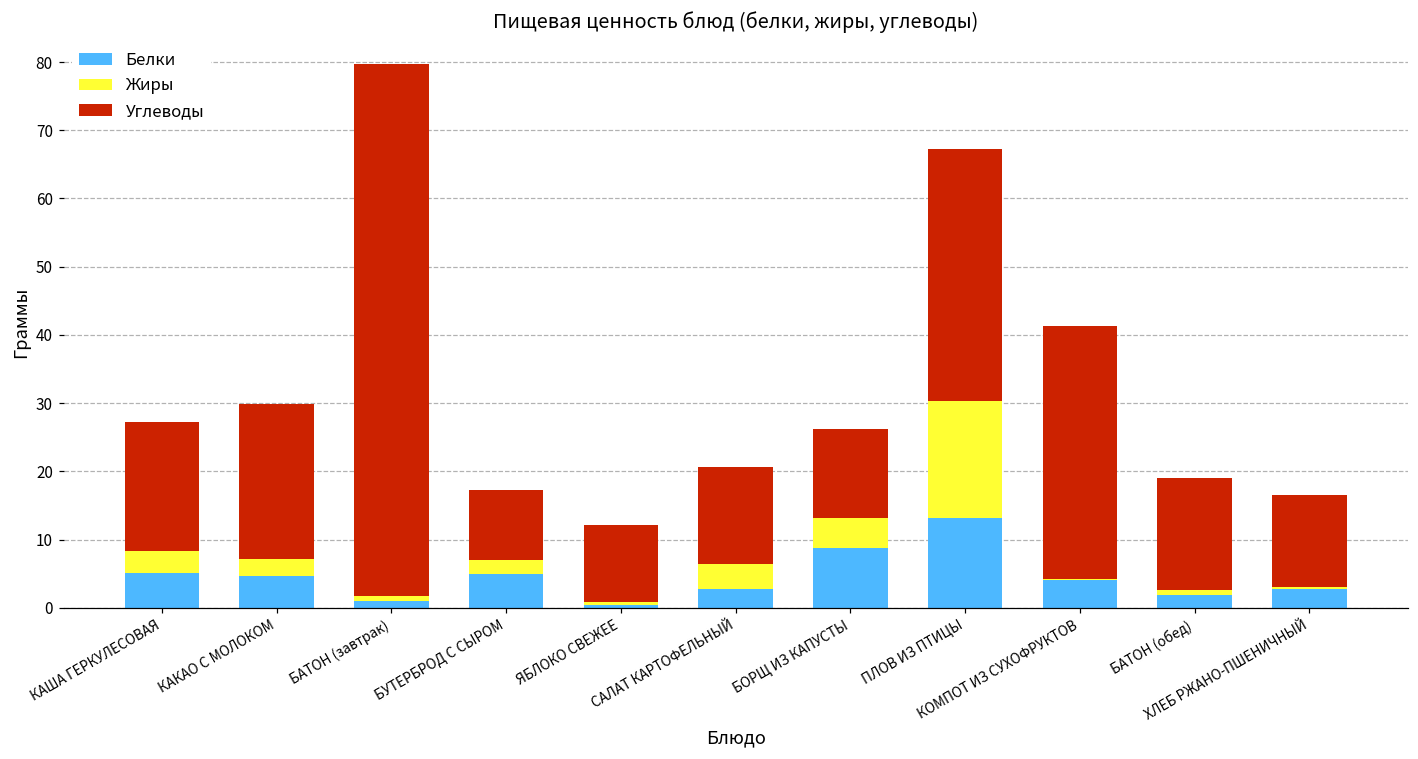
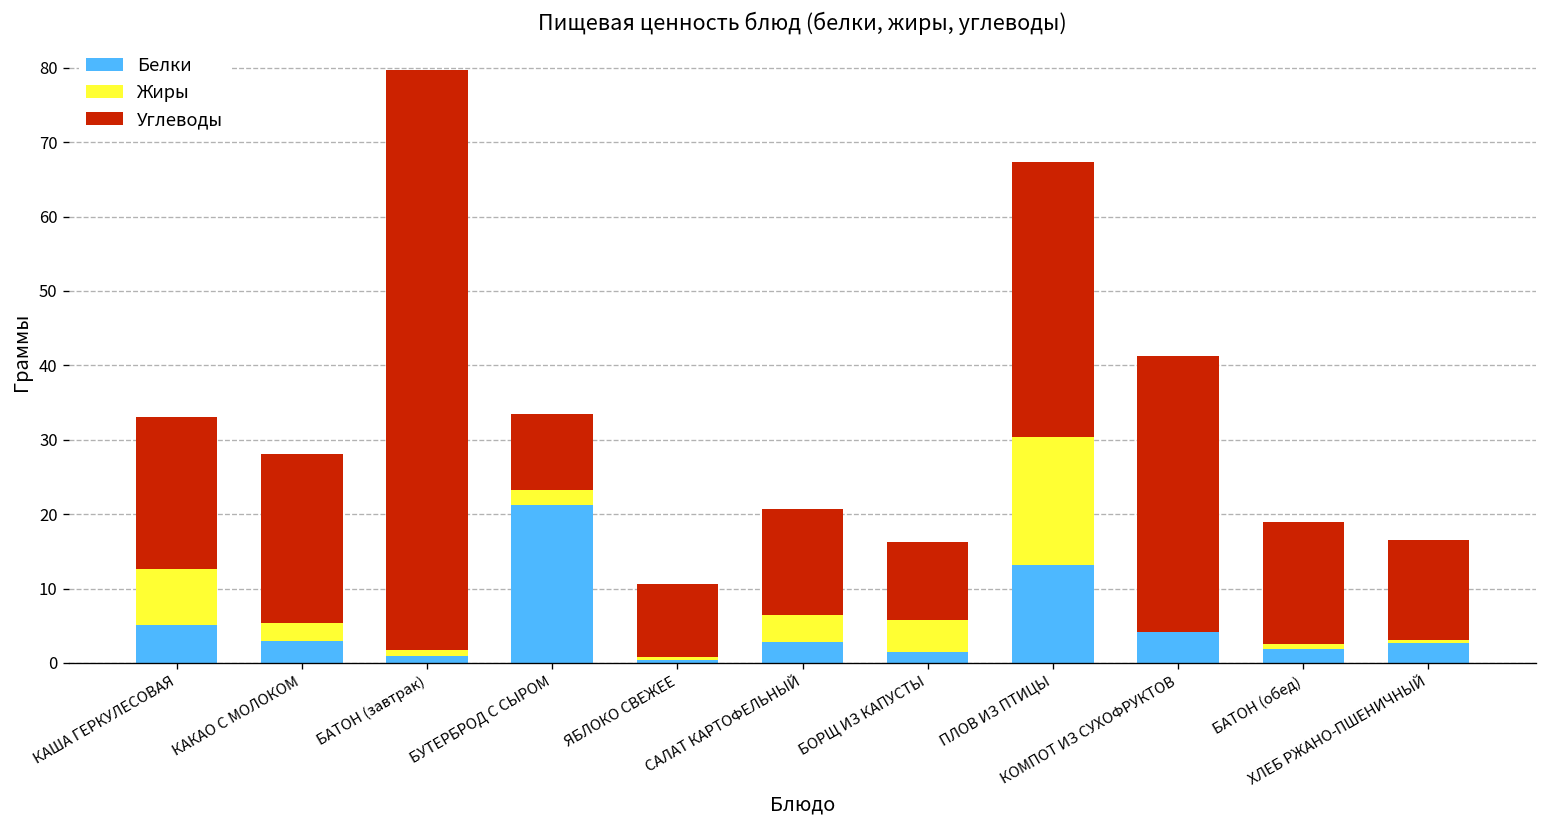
Жиры, КАША ГЕРКУЛЕСОВАЯ: 3 -> 8
Углеводы, КАША ГЕРКУЛЕСОВАЯ: 19 -> 21
Белки, КАКАО С МОЛОКОМ: 5 -> 3
Белки, БУТЕРБРОД С СЫРОМ: 5 -> 21
Углеводы, ЯБЛОКО СВЕЖЕЕ: 11 -> 10
Белки, БОРЩ ИЗ КАПУСТЫ: 9 -> 2
Углеводы, БОРЩ ИЗ КАПУСТЫ: 13 -> 10
